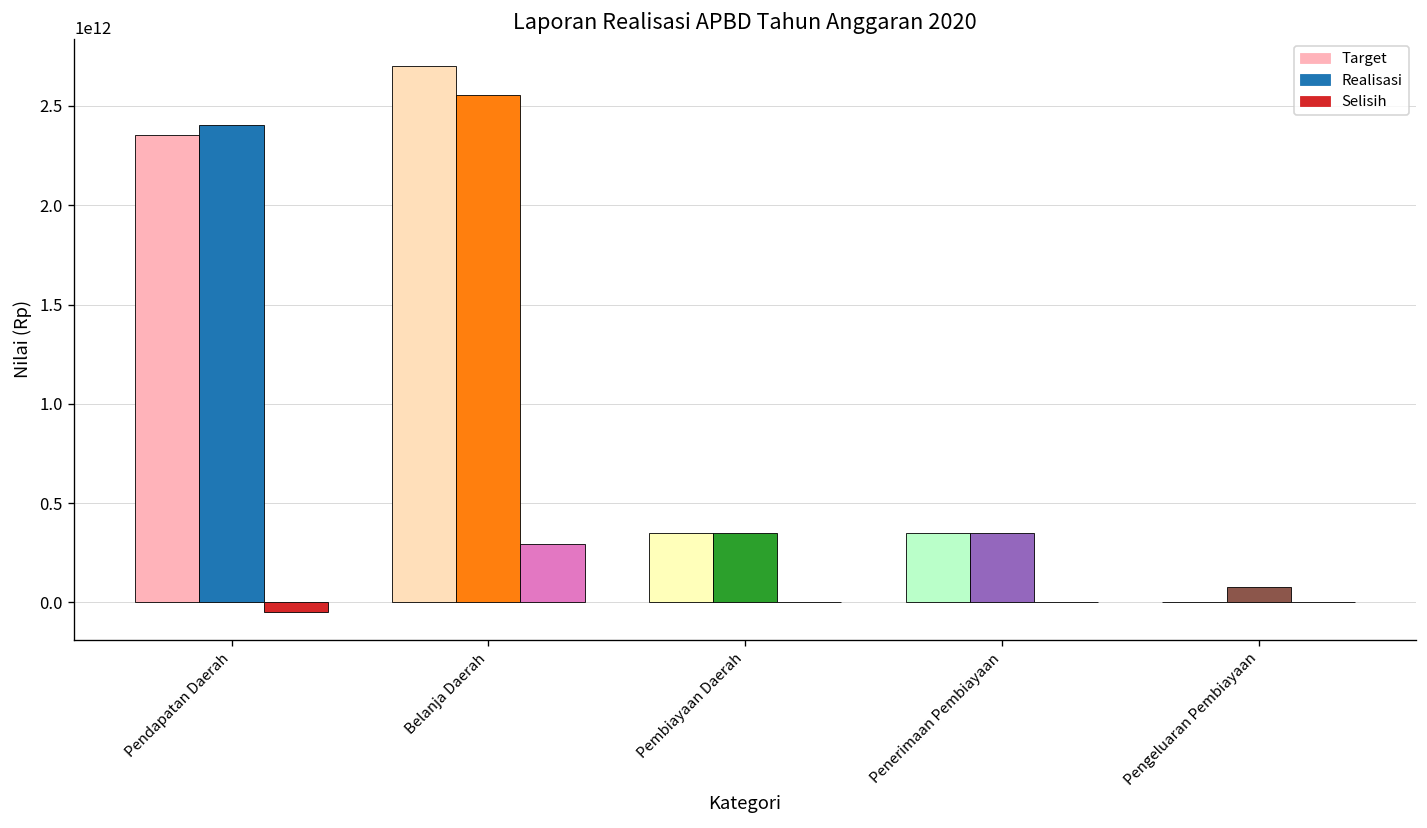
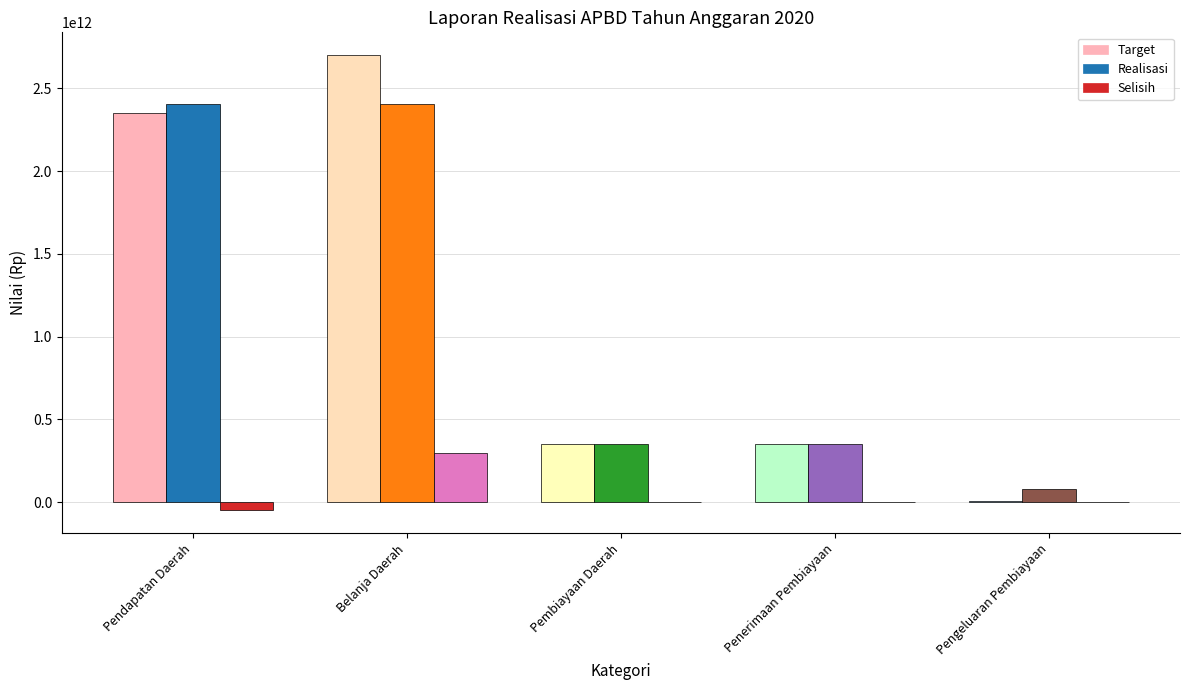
Belanja Daerah: 2550000000000 -> 2400000000000
